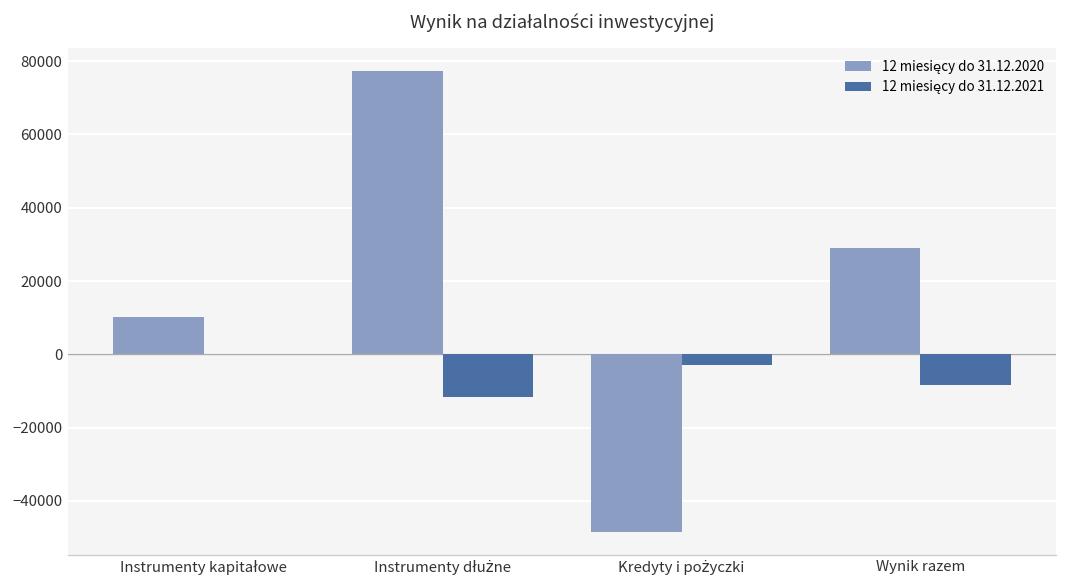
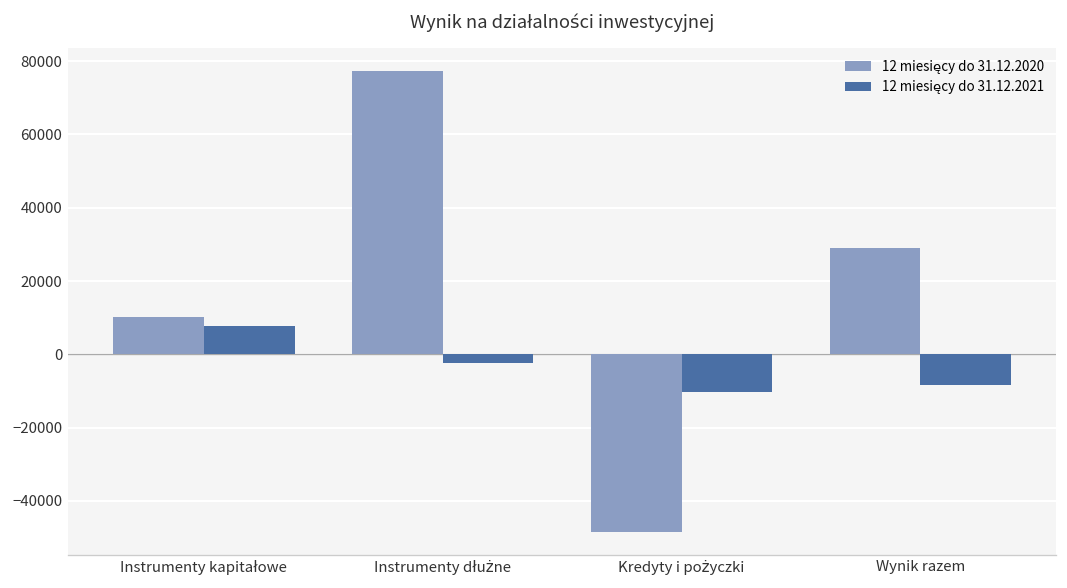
12 miesięcy do 31.12.2021, Instrumenty kapitałowe: 0 -> 8000
12 miesięcy do 31.12.2021, Instrumenty dłużne: -12000 -> -2000
12 miesięcy do 31.12.2021, Kredyty i pożyczki: -3000 -> -10000
